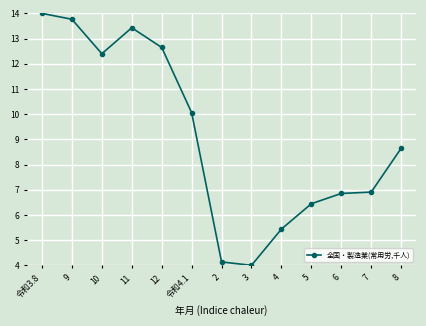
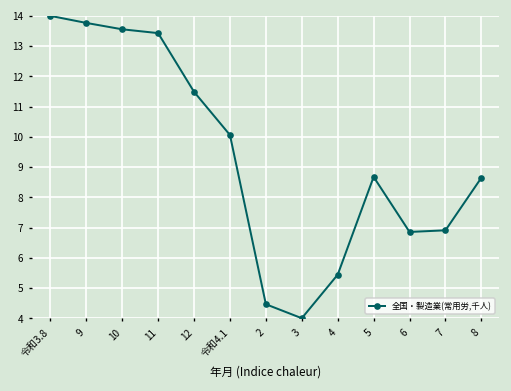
10: 12.4 -> 13.6
12: 12.6 -> 11.5
2: 4.1 -> 4.5
5: 6.4 -> 8.7
